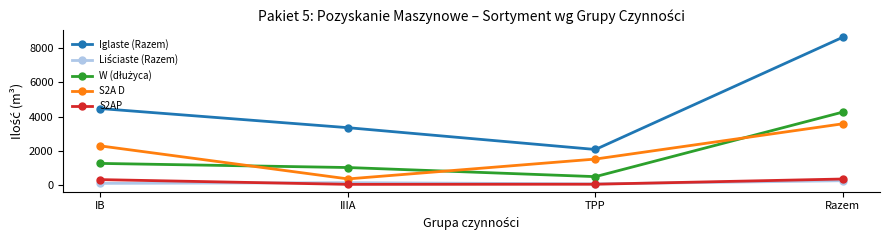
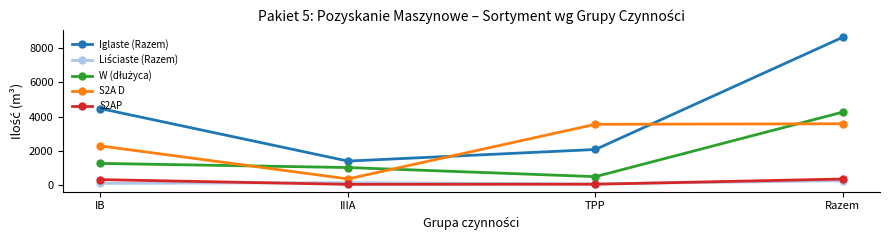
Iglaste (Razem), IIIA: 3300 -> 1400
S2A D, TPP: 1500 -> 3500
